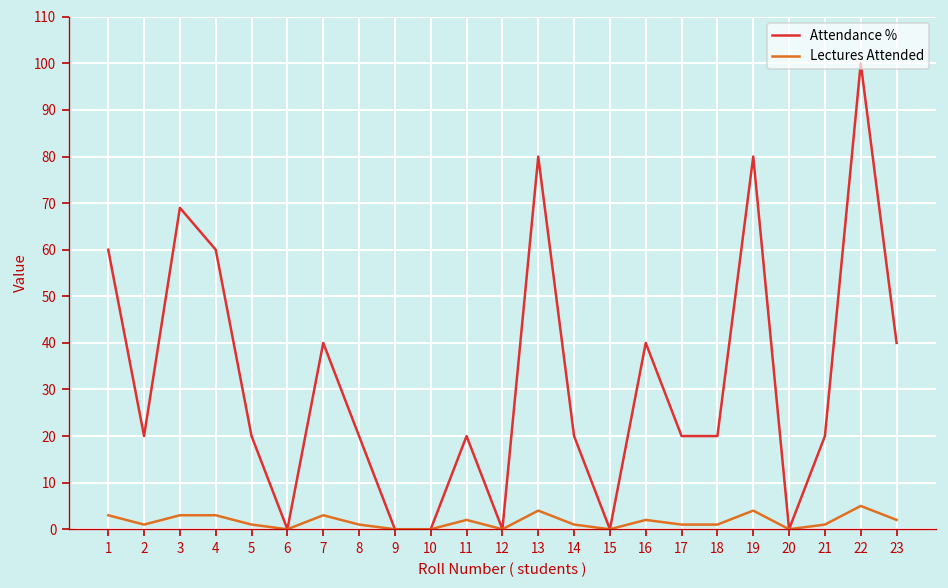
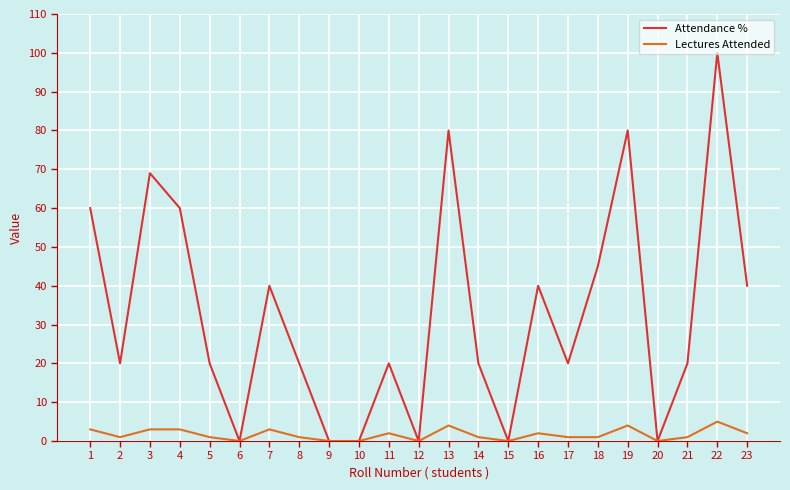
Attendance %, 18: 20 -> 45
